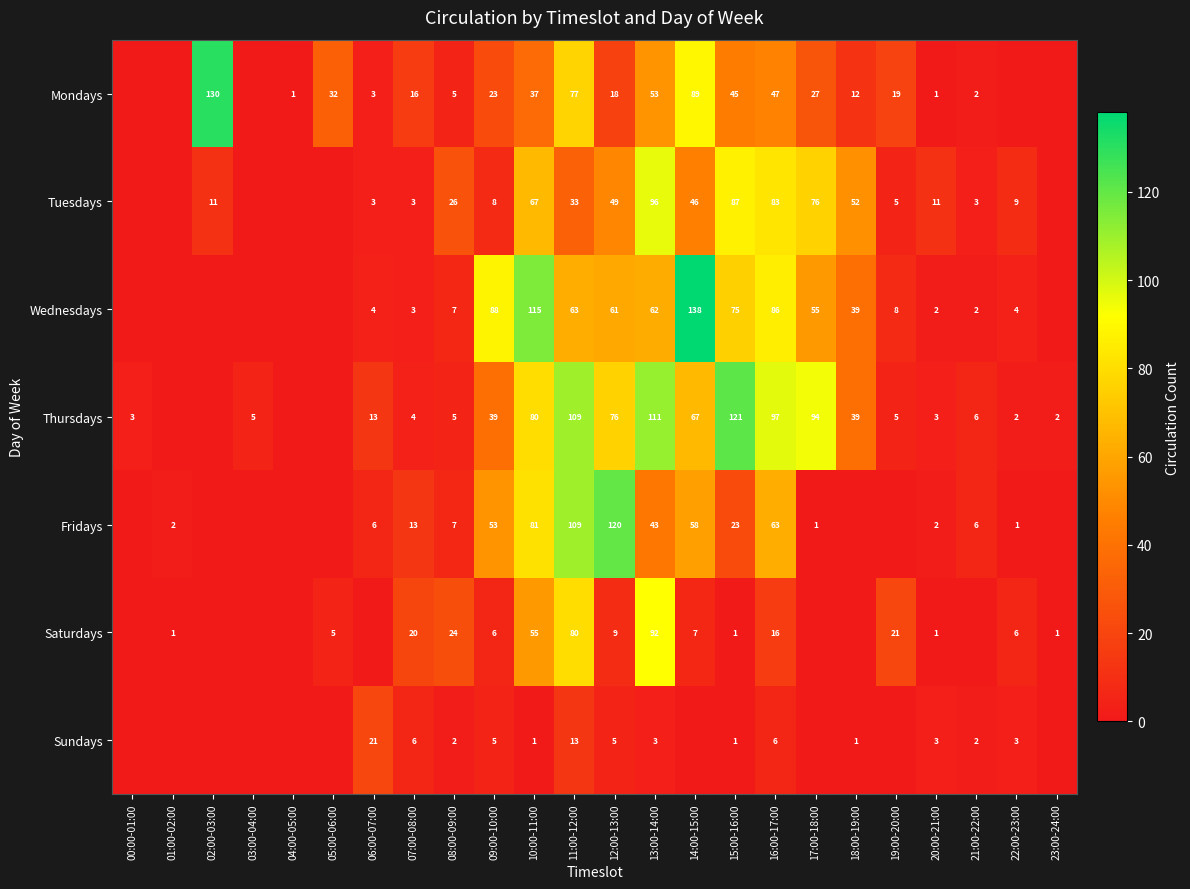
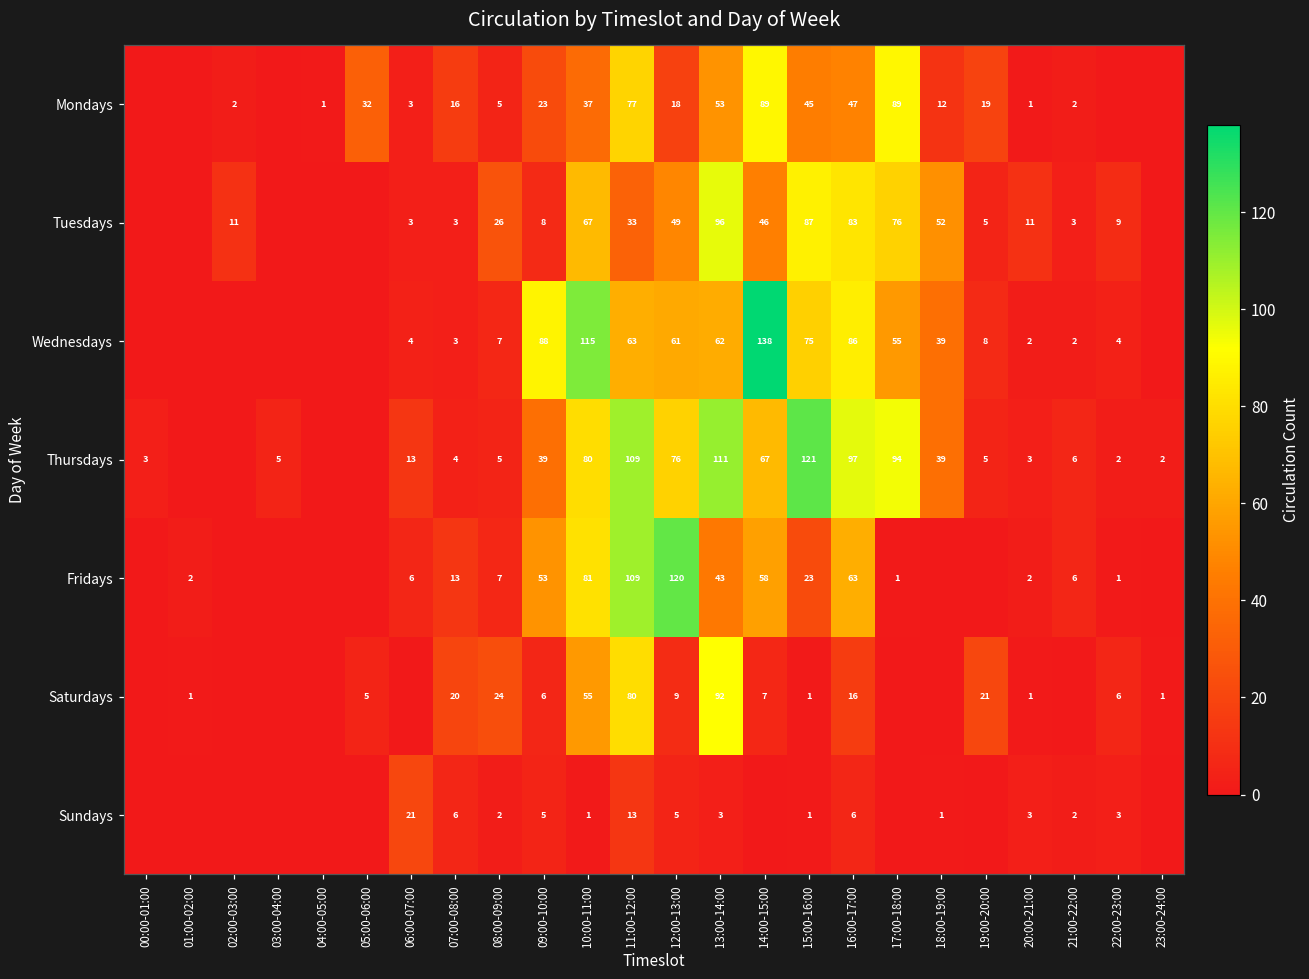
Mondays, 02:00-03:00: 130 -> 2
Mondays, 17:00-18:00: 27 -> 89
